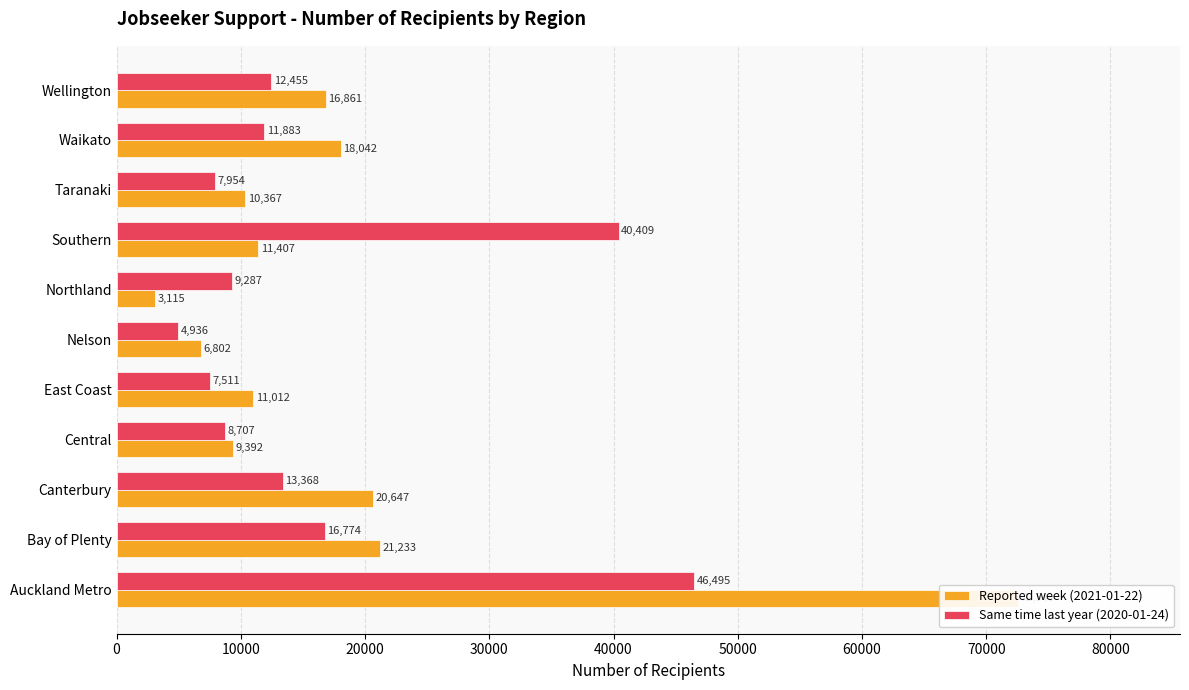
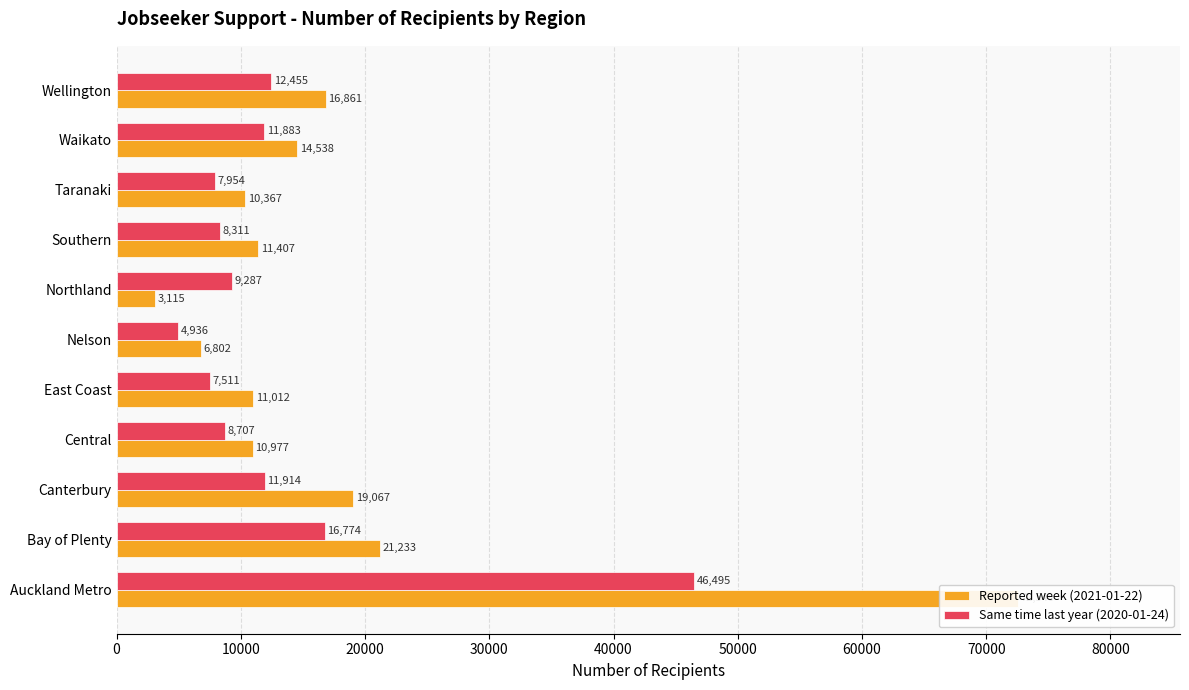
Reported week (2021-01-22), Waikato: 18,042 -> 14,538
Same time last year (2020-01-24), Southern: 40,409 -> 8,311
Reported week (2021-01-22), Central: 9,392 -> 10,977
Same time last year (2020-01-24), Canterbury: 13,368 -> 11,914
Reported week (2021-01-22), Canterbury: 20,647 -> 19,067
